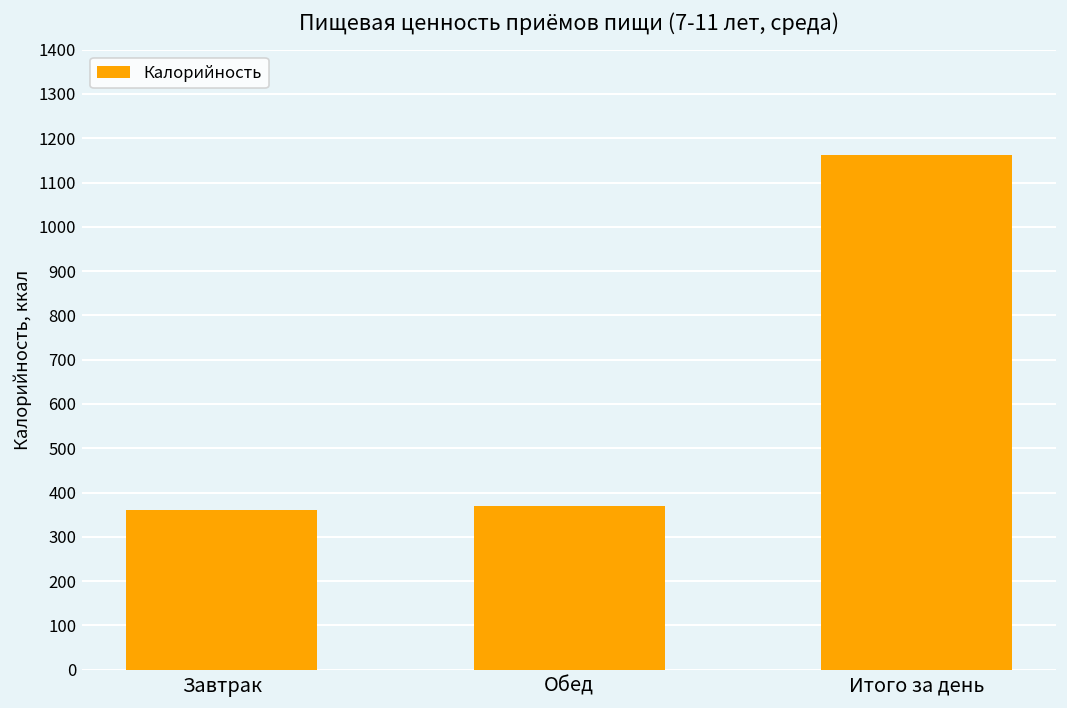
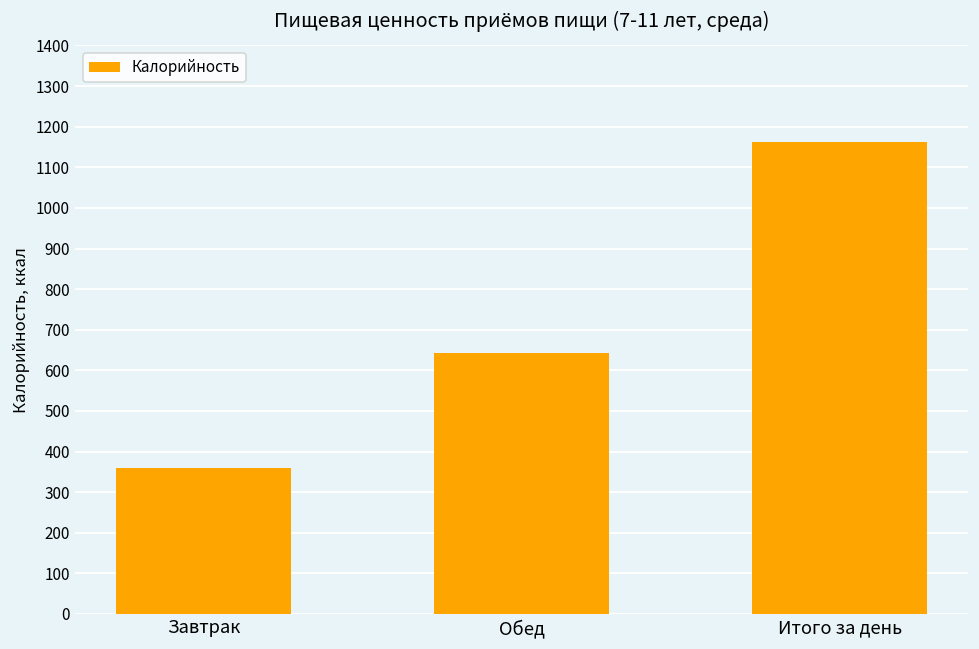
Обед: 370 -> 640
